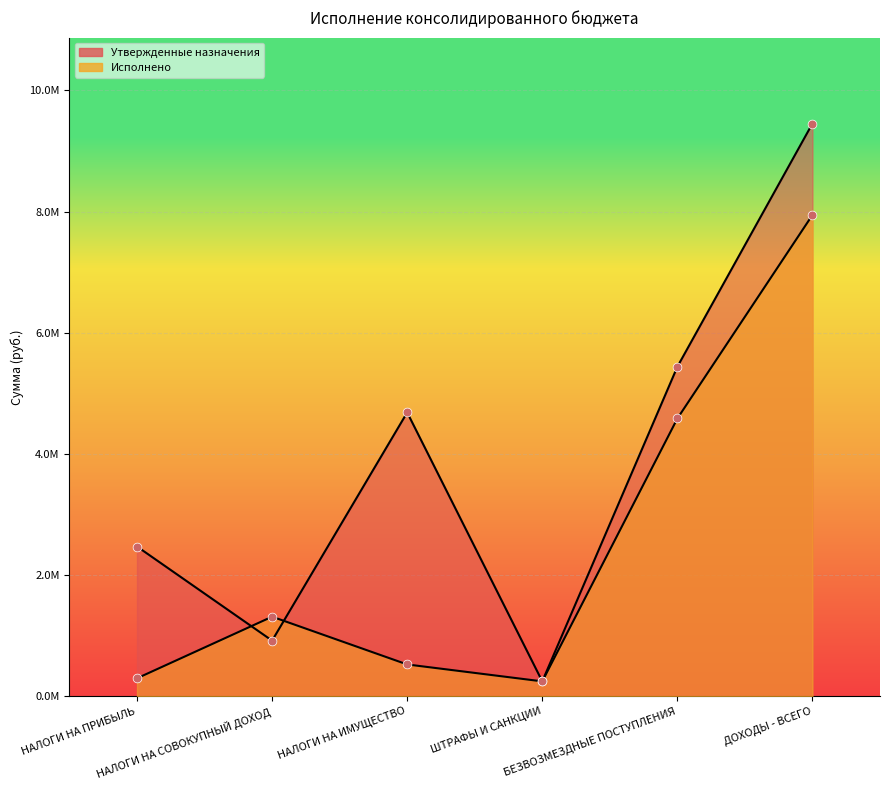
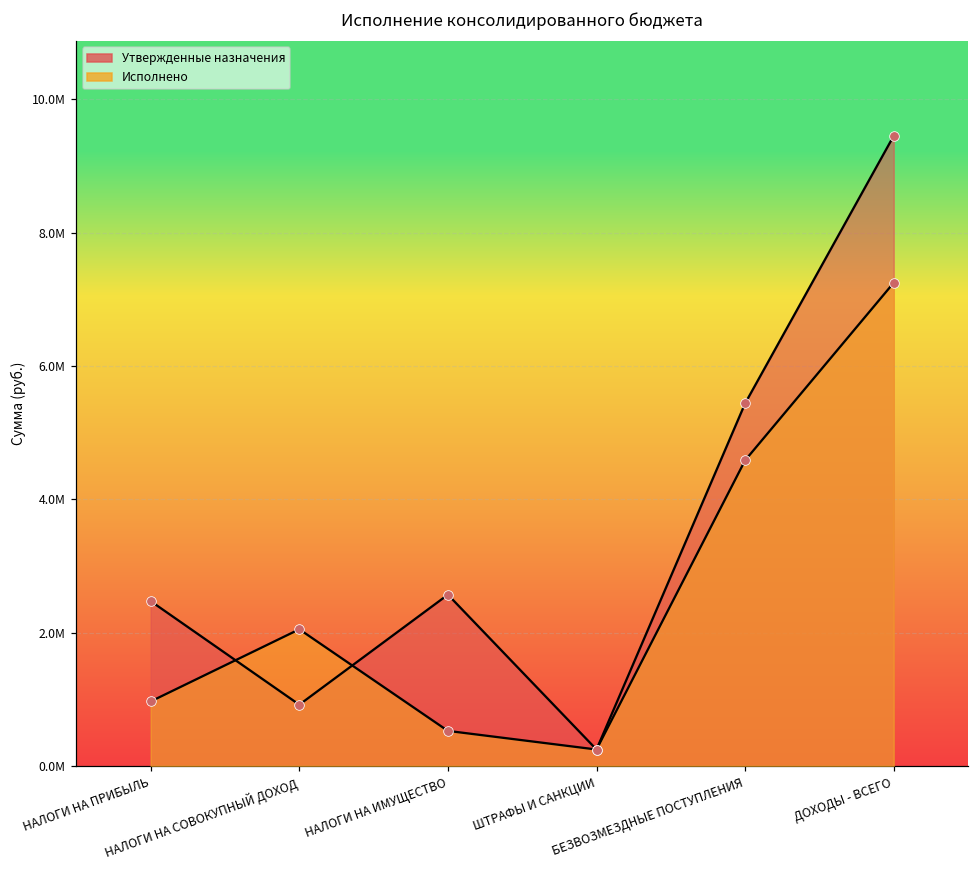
Исполнено, НАЛОГИ НА ПРИБЫЛЬ: 300000 -> 1000000
Исполнено, НАЛОГИ НА СОВОКУПНЫЙ ДОХОД: 1300000 -> 2000000
Утвержденные назначения, НАЛОГИ НА ИМУЩЕСТВО: 4700000 -> 2600000
Исполнено, ДОХОДЫ - ВСЕГО: 7900000 -> 7200000
